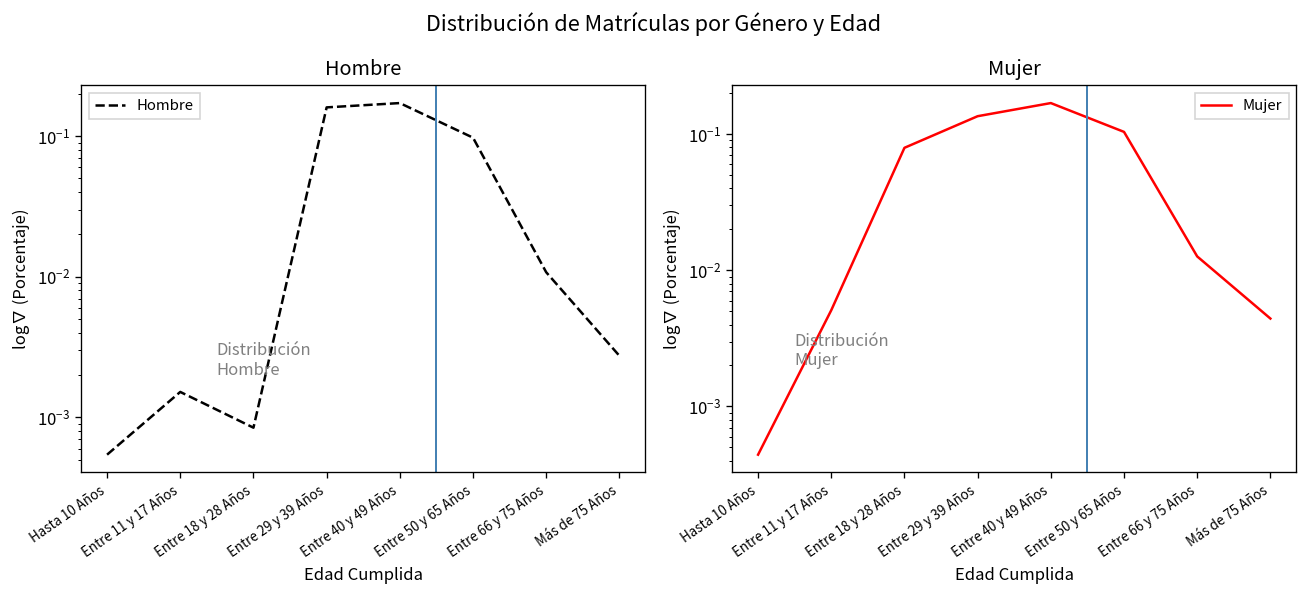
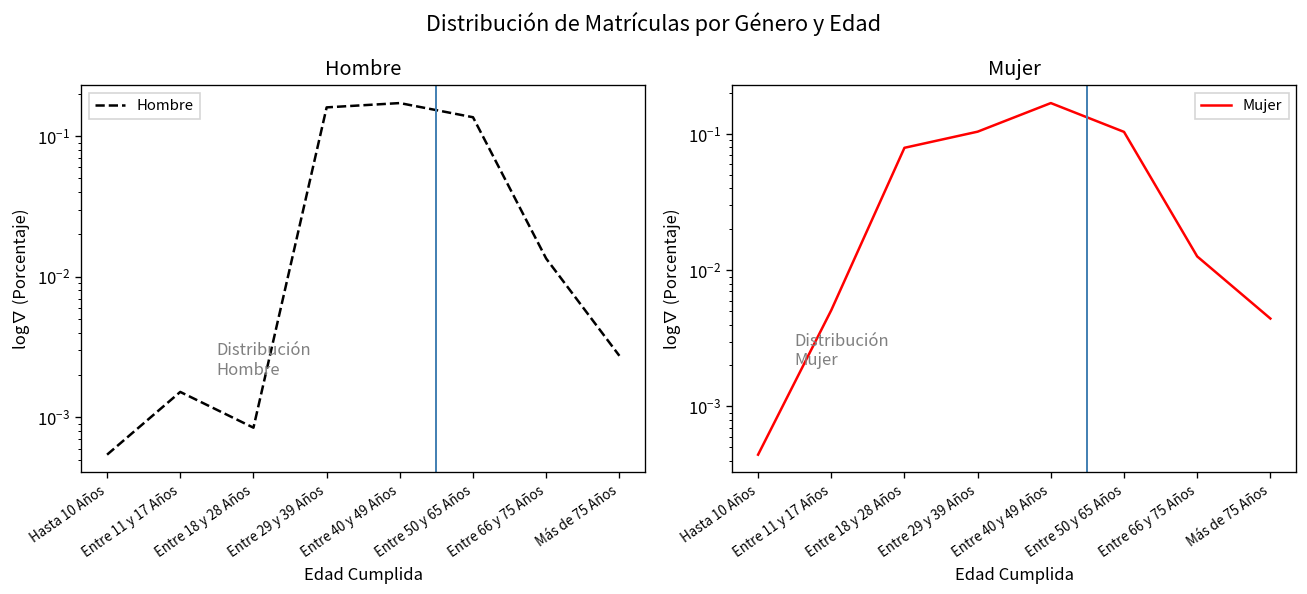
Hombre, Entre 50 y 65 Años: 0.10 -> 0.14
Hombre, Entre 66 y 75 Años: 0.011 -> 0.013
Mujer, Entre 29 y 39 Años: 0.14 -> 0.10
